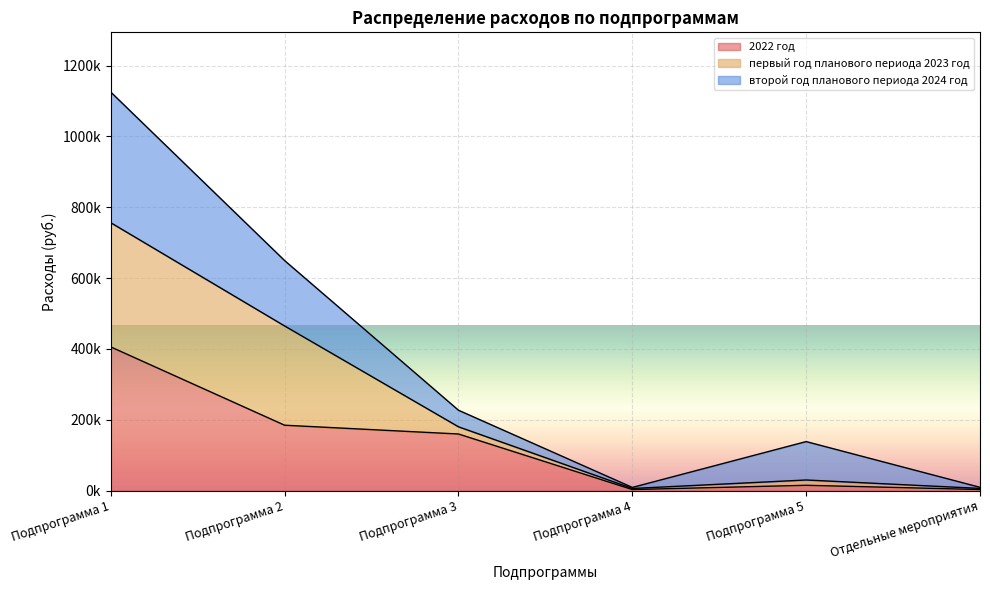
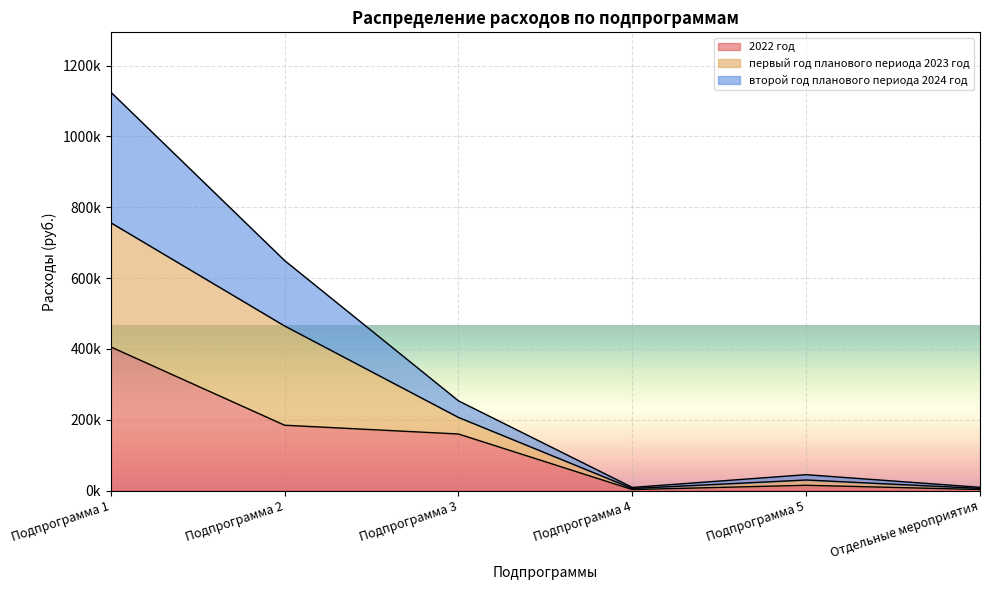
первый год планового периода 2023 год, Подпрограмма 3: 20000 -> 50000
второй год планового периода 2024 год, Подпрограмма 5: 110000 -> 20000
